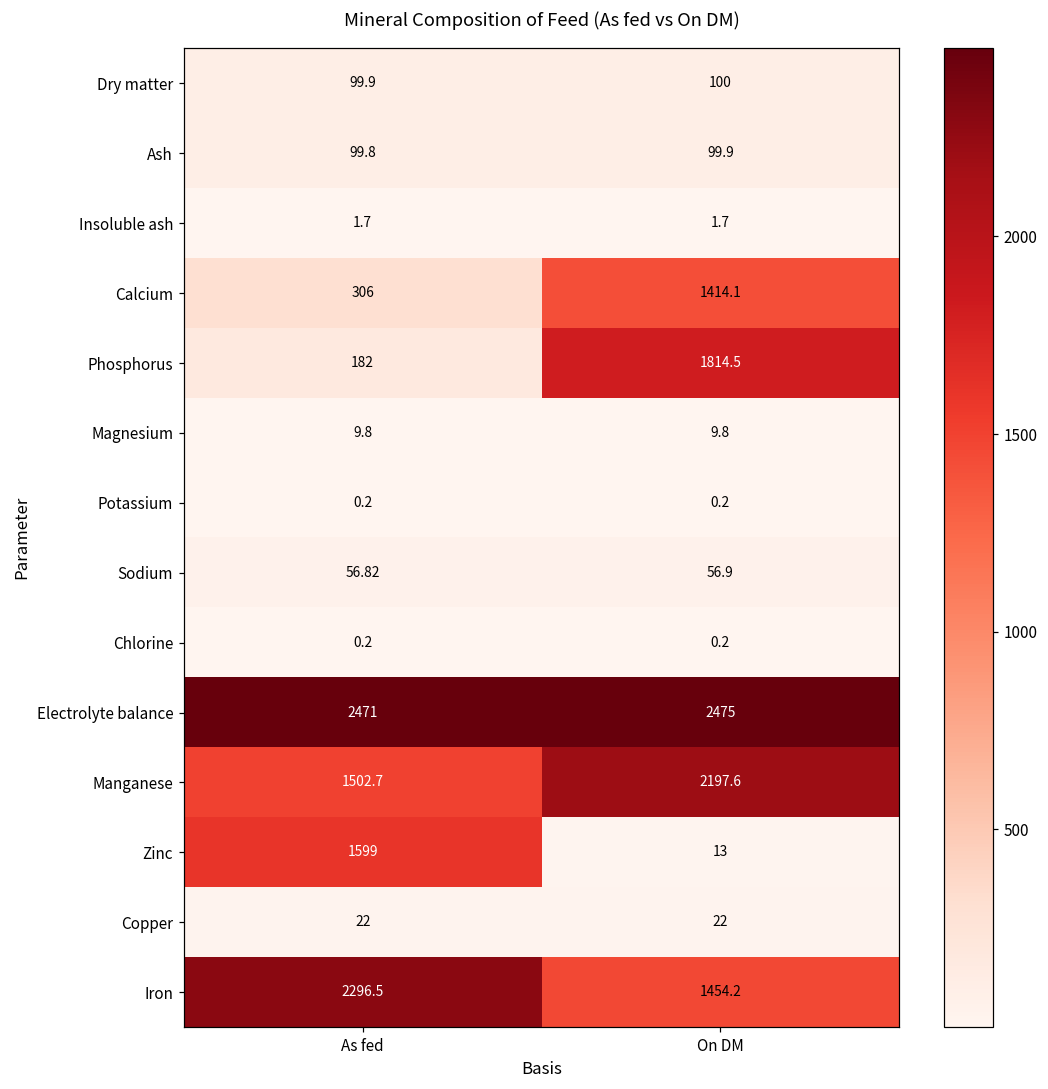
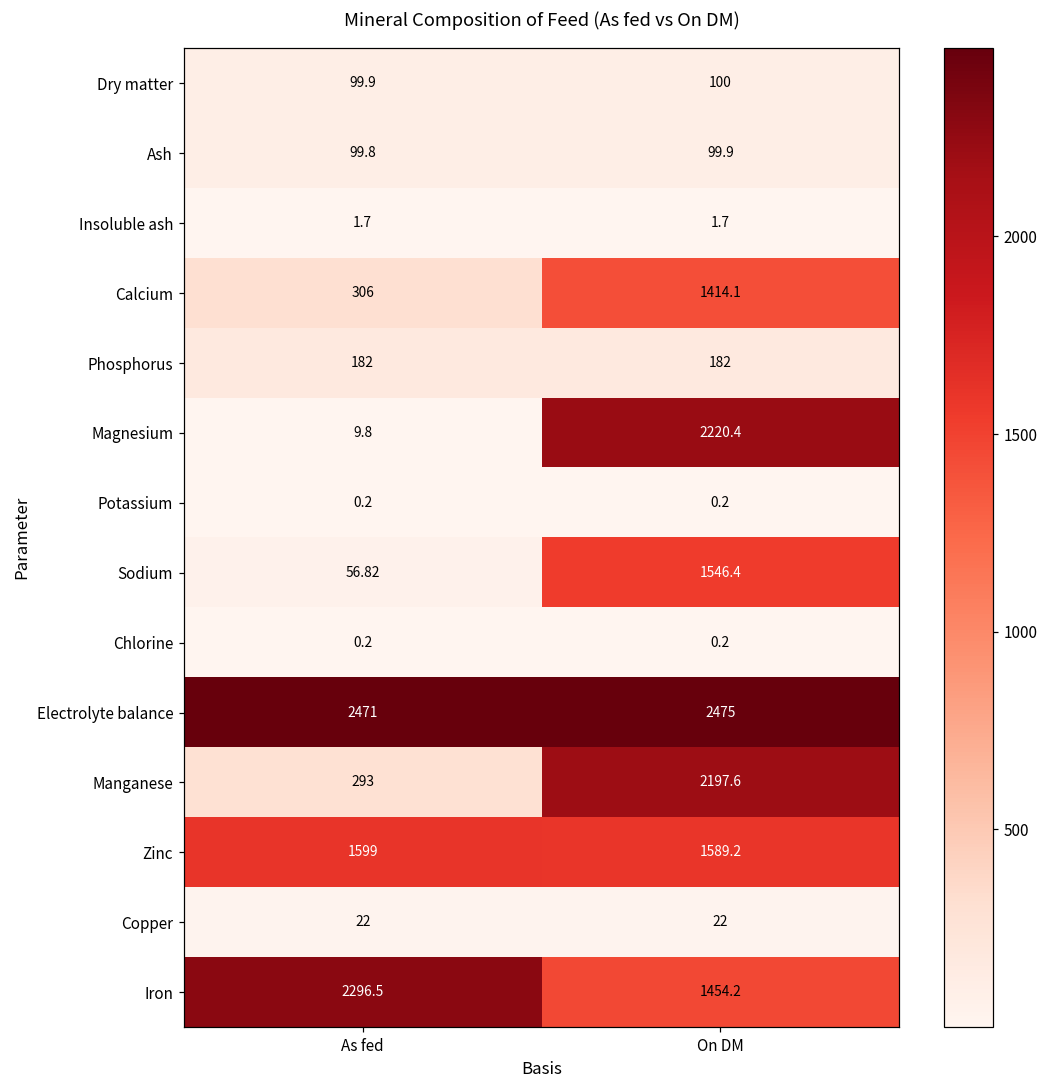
Phosphorus, On DM: 1814.5 -> 182
Magnesium, On DM: 9.8 -> 2220.4
Sodium, On DM: 56.9 -> 1546.4
Manganese, As fed: 1502.7 -> 293
Zinc, On DM: 13 -> 1589.2
